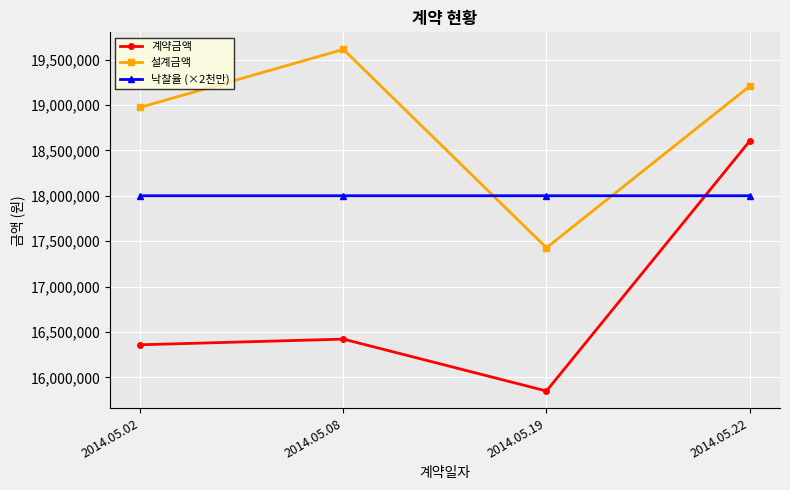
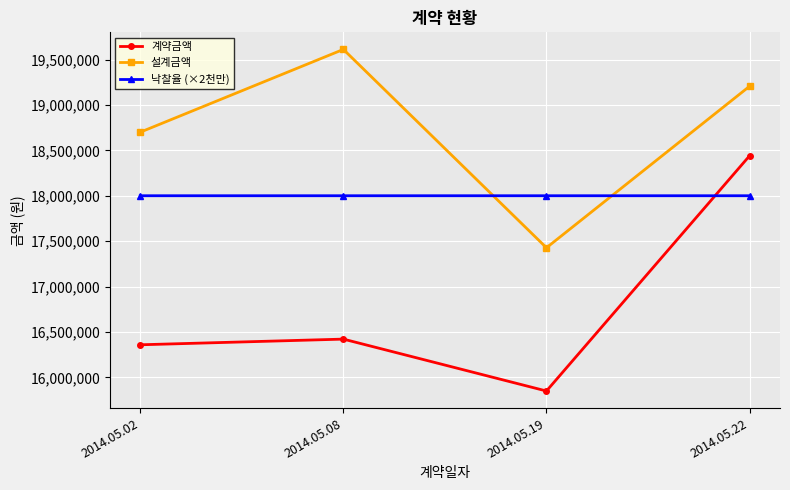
설계금액, 2014.05.02: 19,000,000 -> 18,700,000
계약금액, 2014.05.22: 18,600,000 -> 18,400,000
